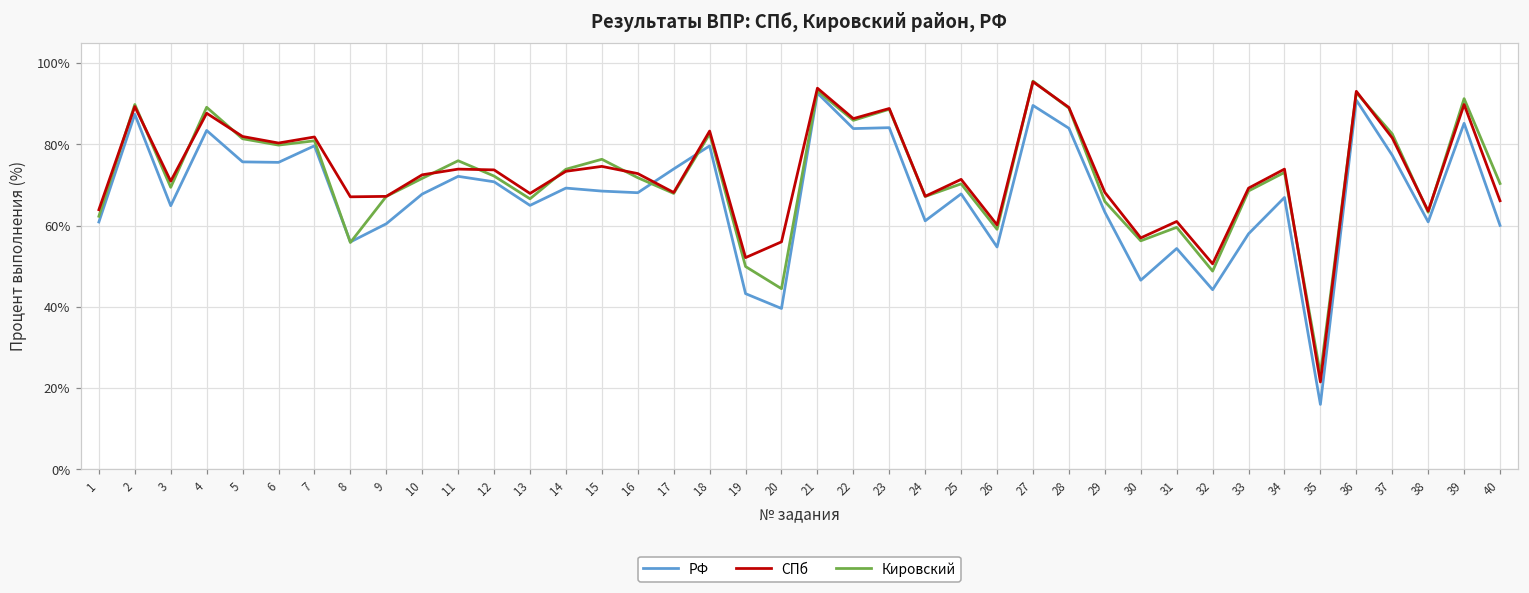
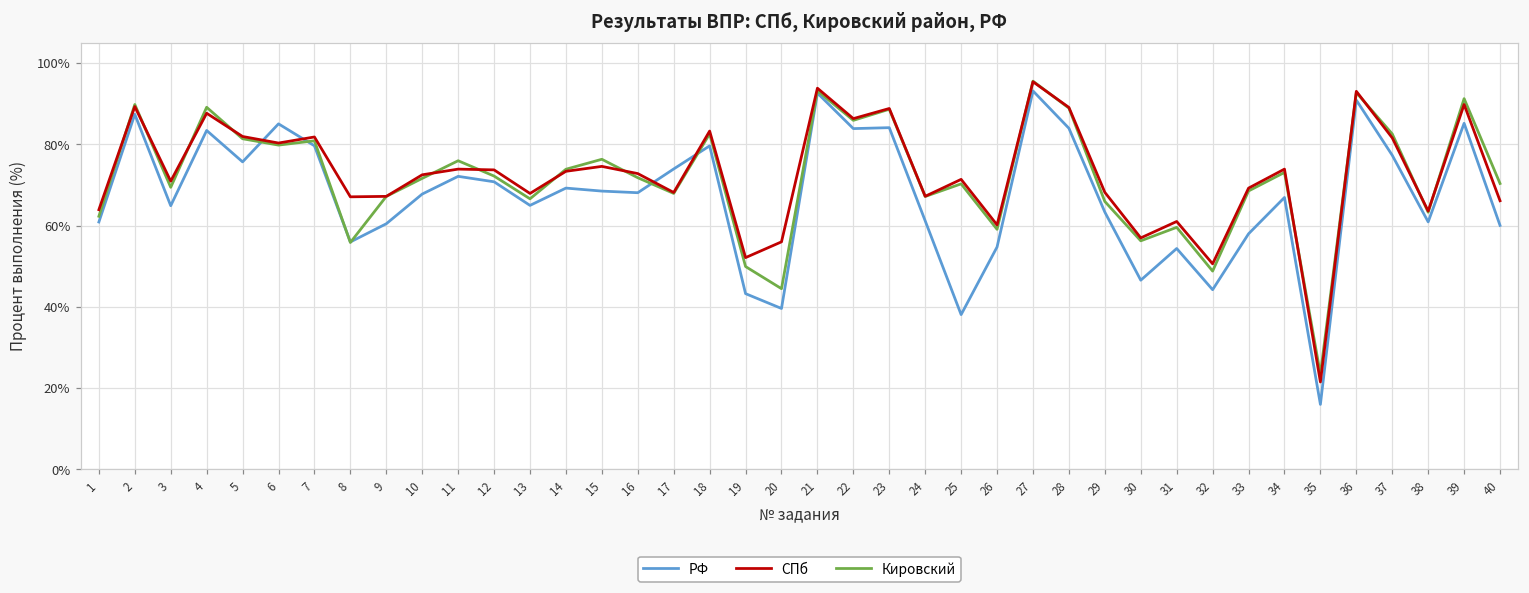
РФ, 6: 76% -> 85%
РФ, 25: 68% -> 38%
РФ, 27: 90% -> 93%
